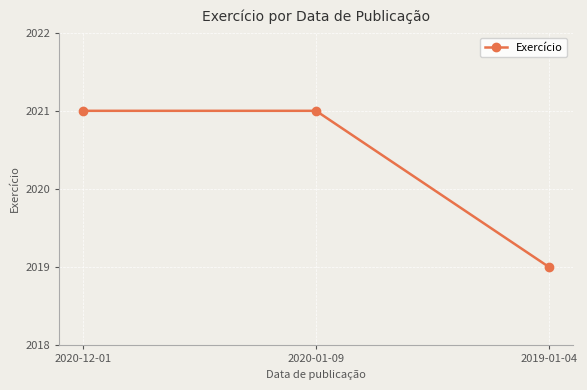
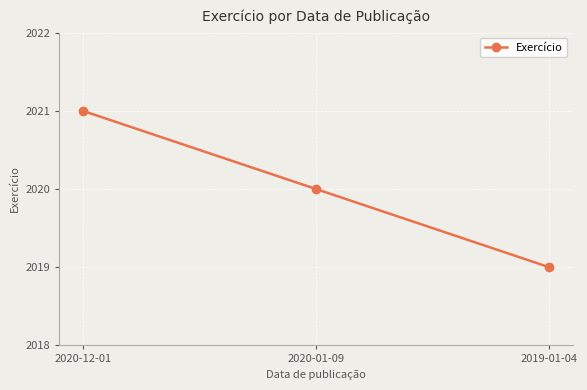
2020-01-09: 2021 -> 2020
